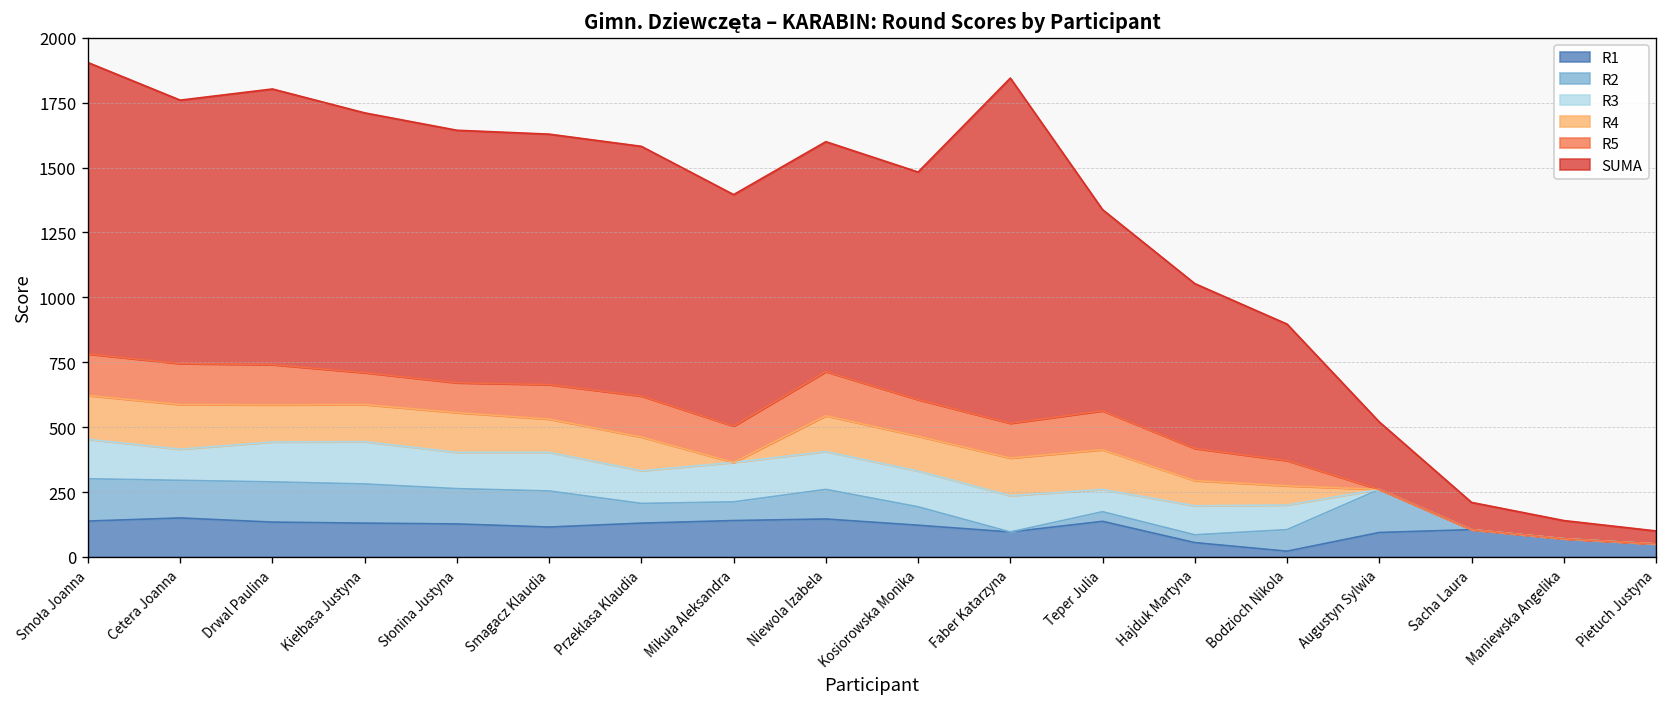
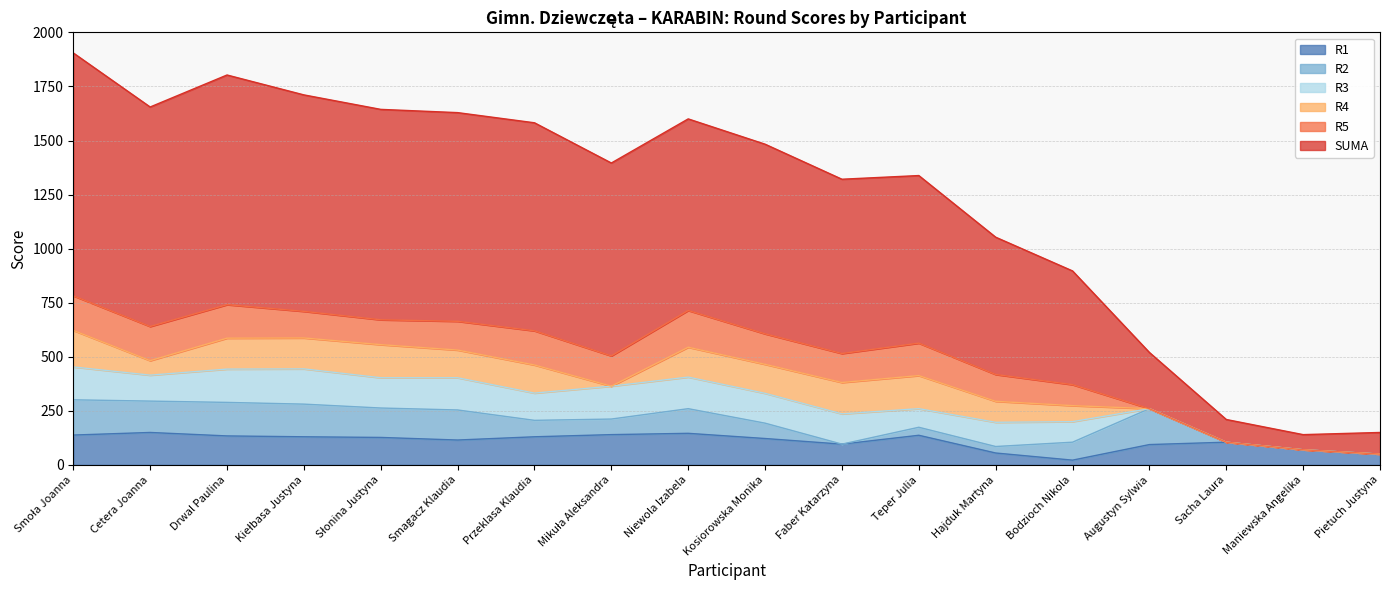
R4, Cetera Joanna: 170 -> 70
SUMA, Faber Katarzyna: 1330 -> 810
SUMA, Pietuch Justyna: 50 -> 100
